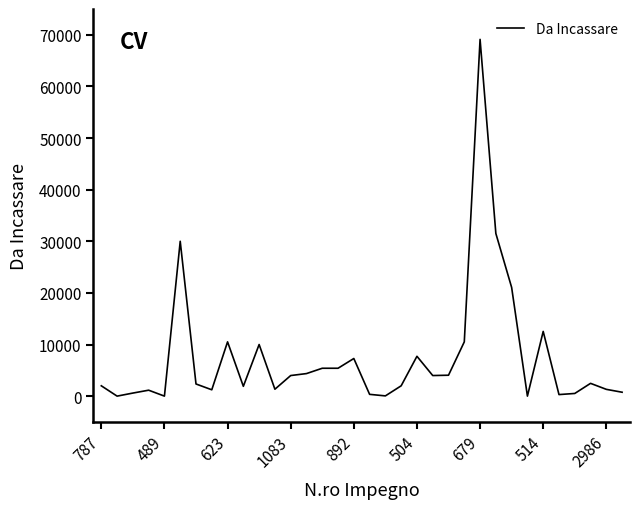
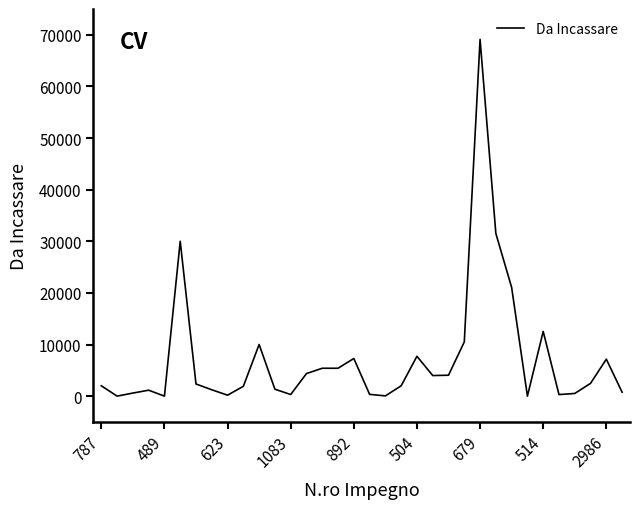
623: 11000 -> 0
1083: 4000 -> 0
2986: 1000 -> 7000
